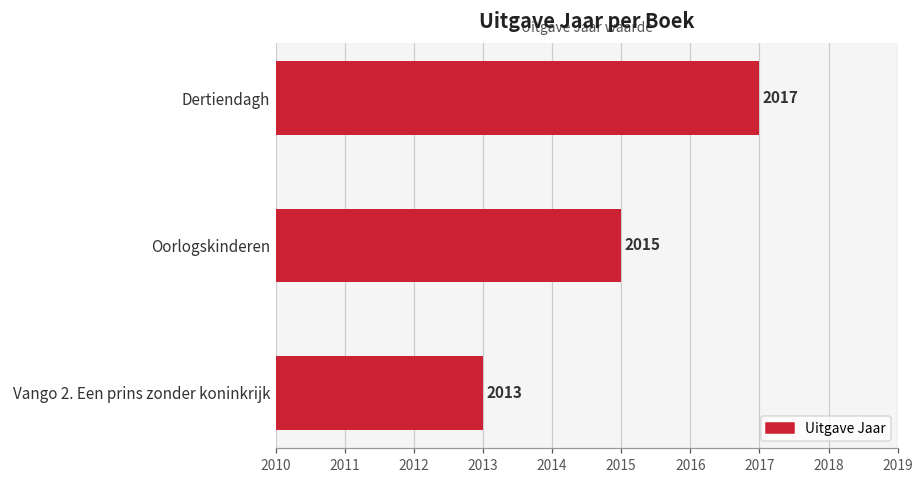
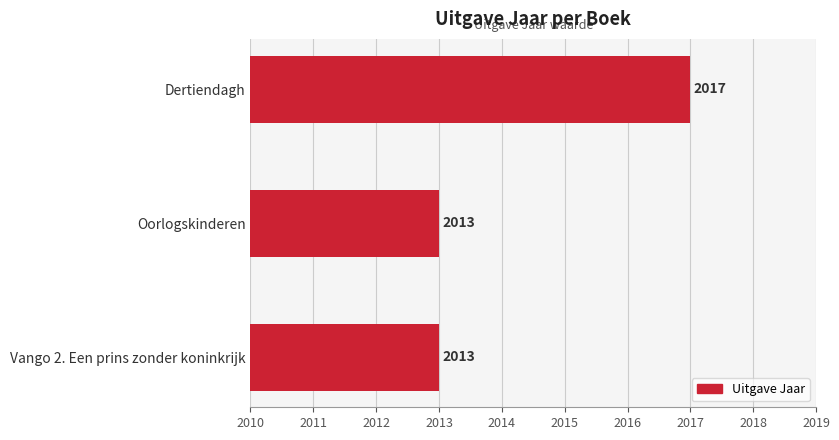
Oorlogskinderen: 2015 -> 2013
